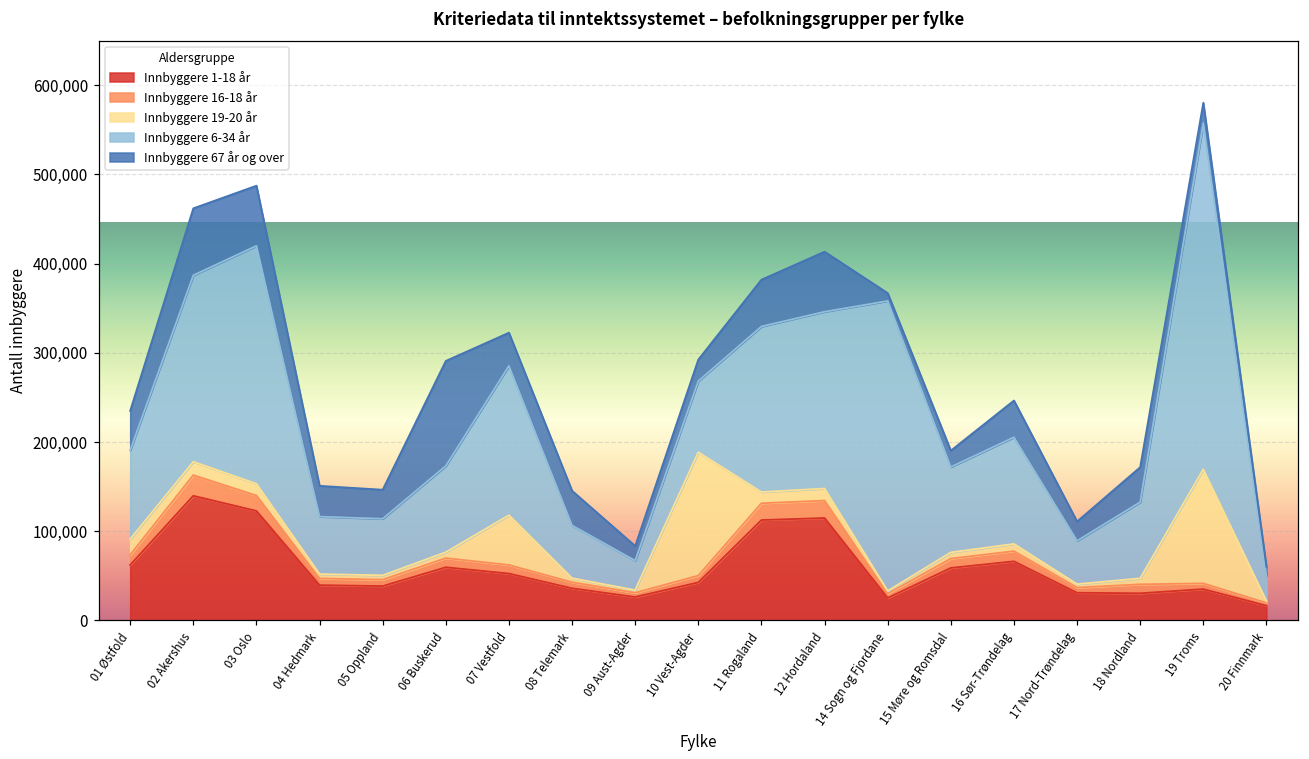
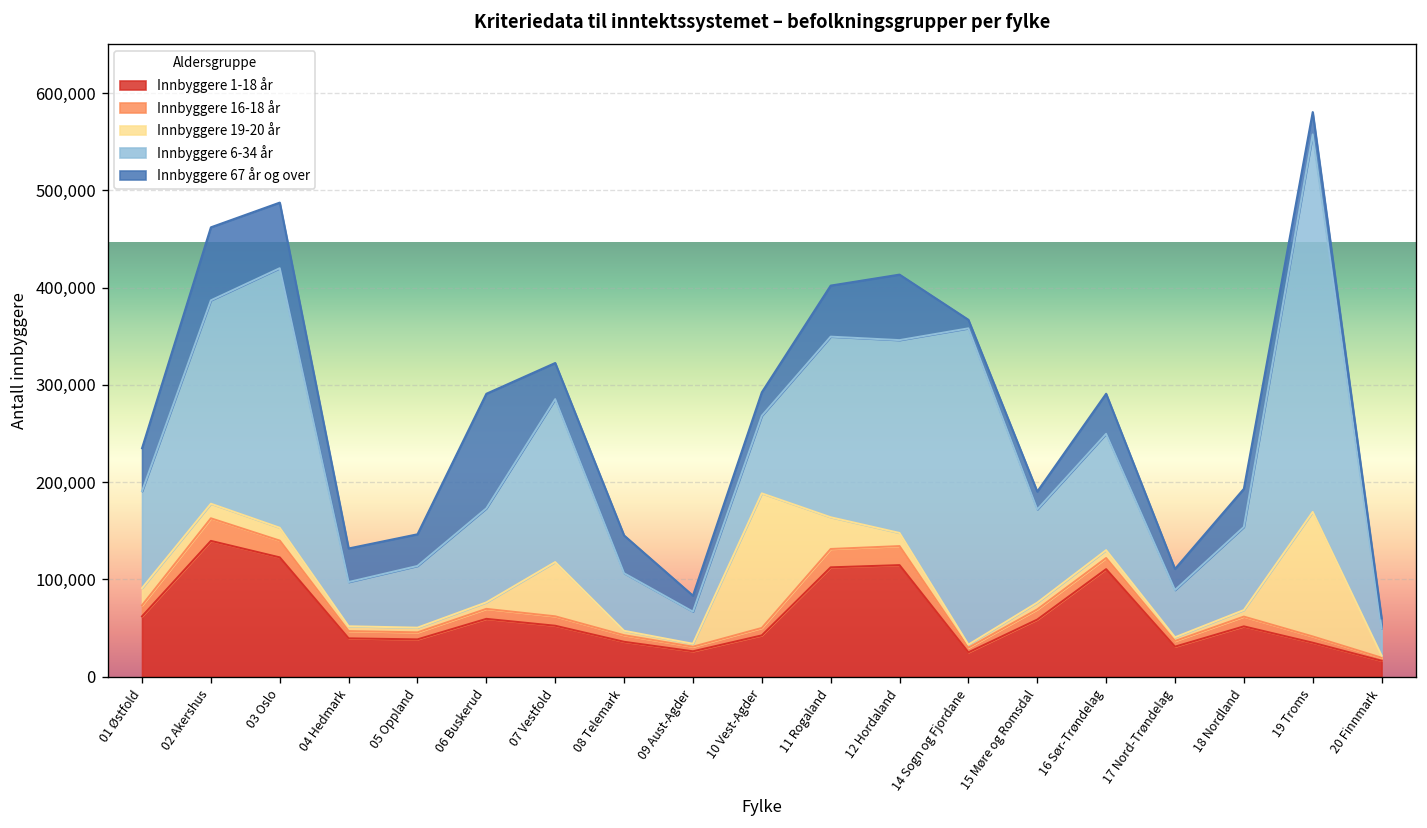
Innbyggere 6-34 år, 04 Hedmark: 60,000 -> 50,000
Innbyggere 19-20 år, 11 Rogaland: 10,000 -> 30,000
Innbyggere 1-18 år, 16 Sør-Trøndelag: 70,000 -> 110,000
Innbyggere 1-18 år, 18 Nordland: 30,000 -> 50,000
